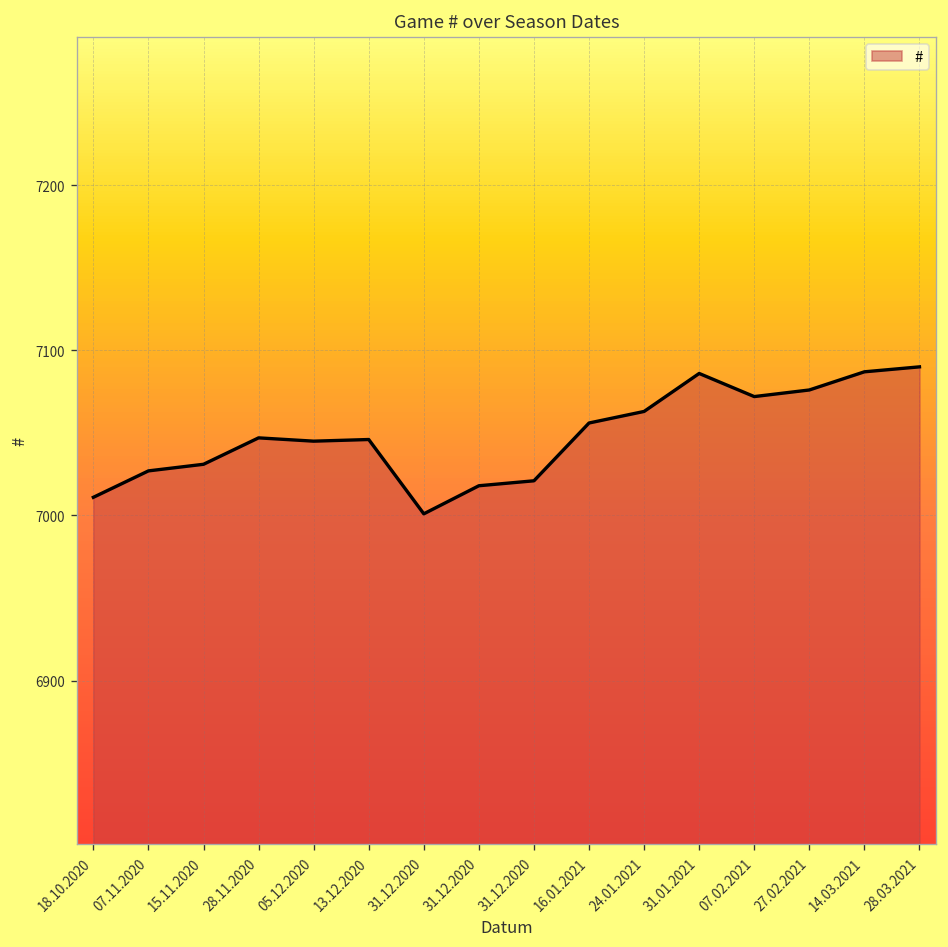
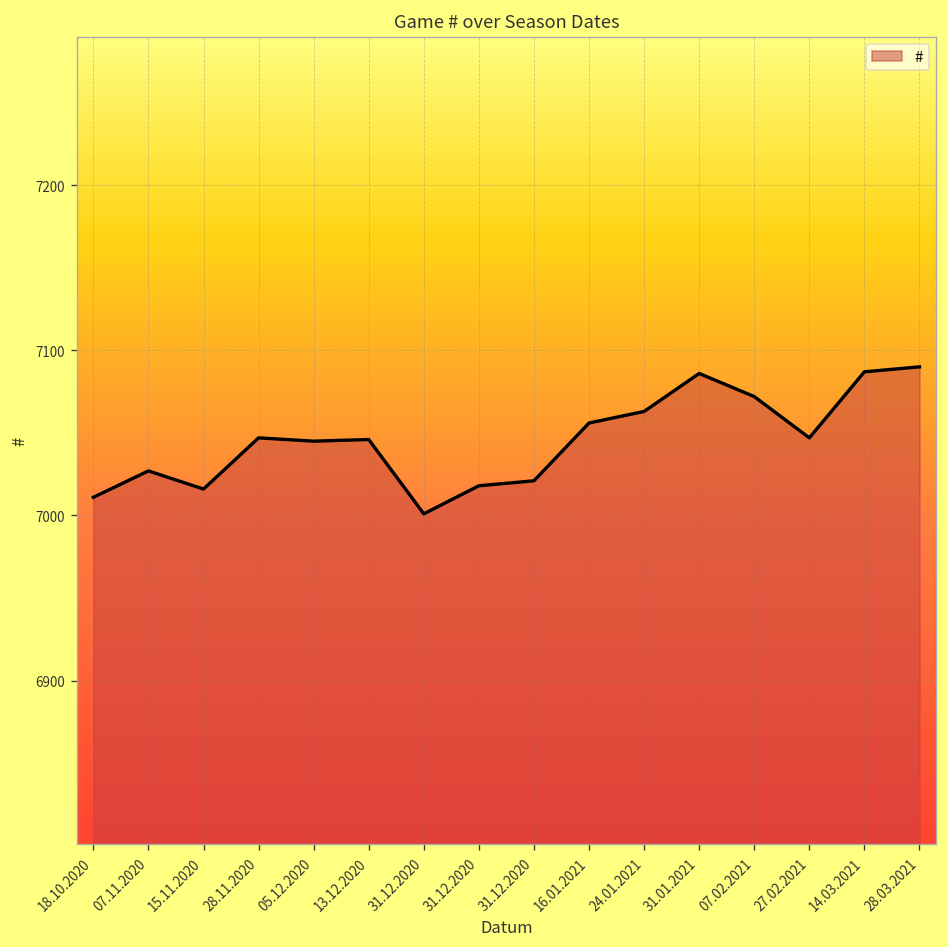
15.11.2020: 7031 -> 7016
27.02.2021: 7076 -> 7047
